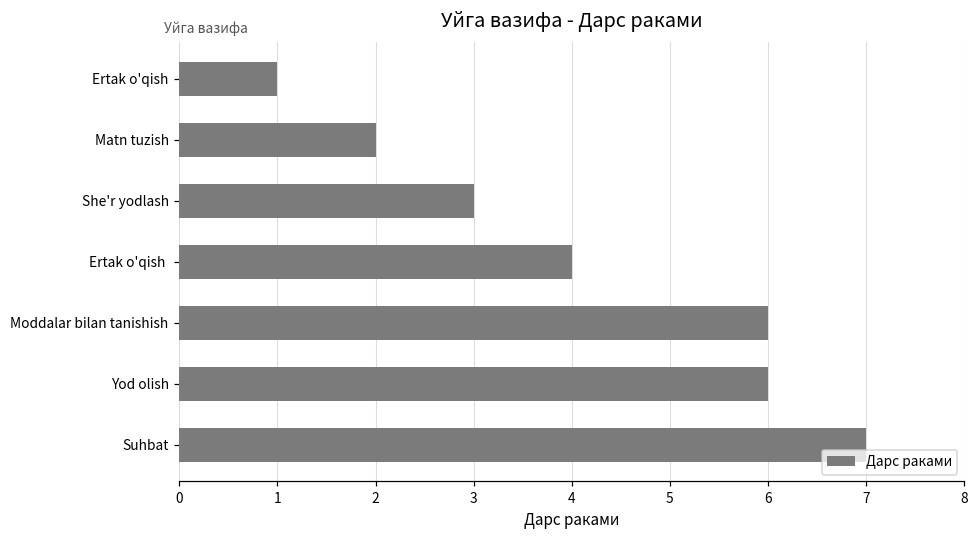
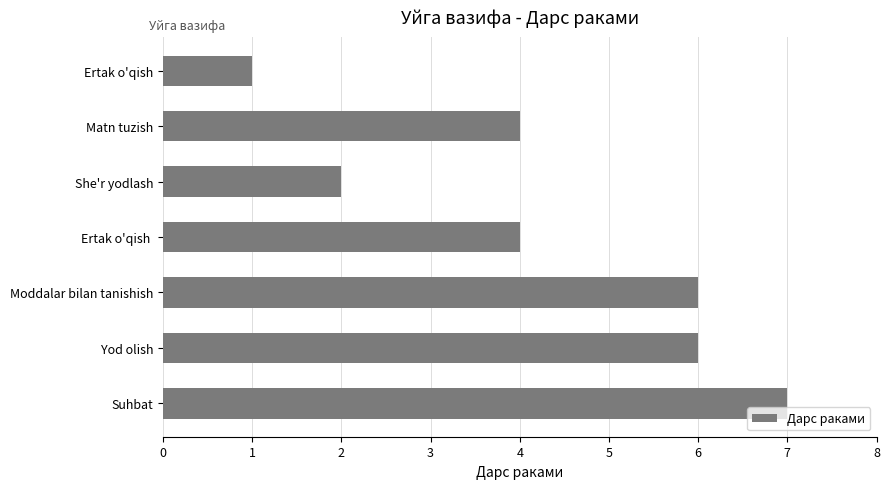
Matn tuzish: 2 -> 4
She'r yodlash: 3 -> 2
